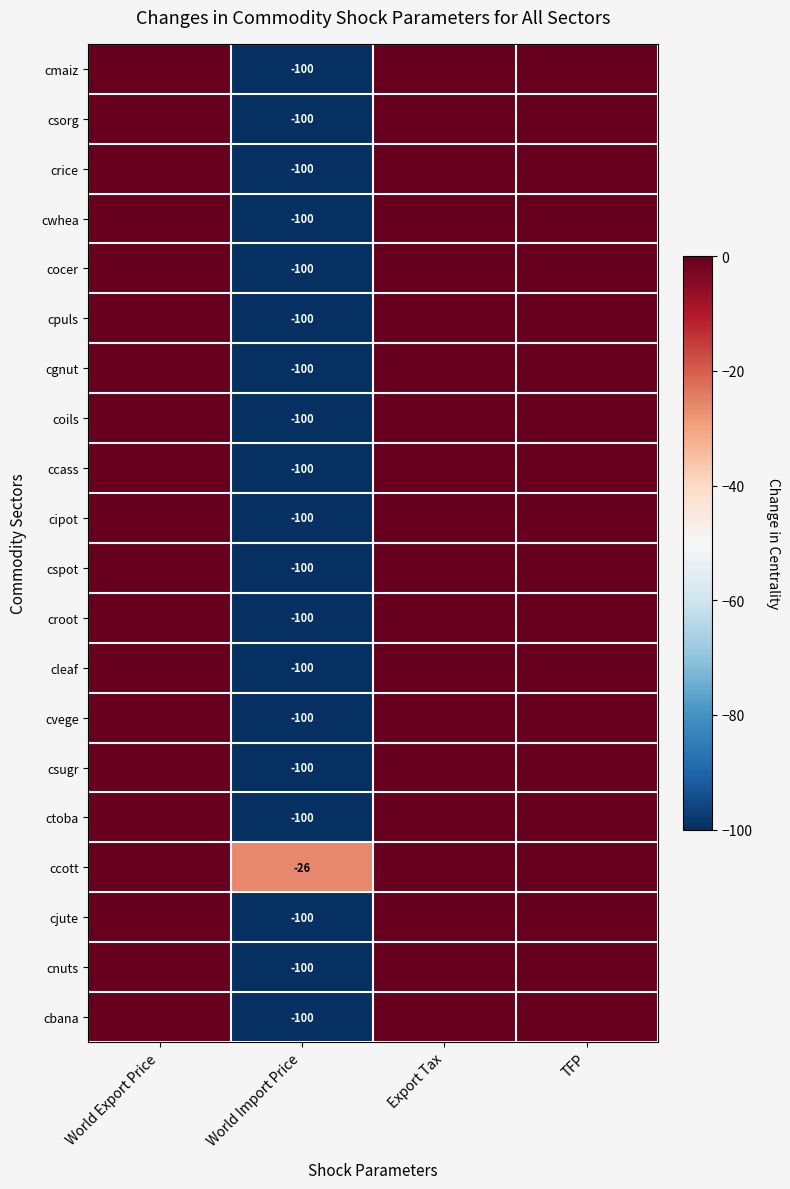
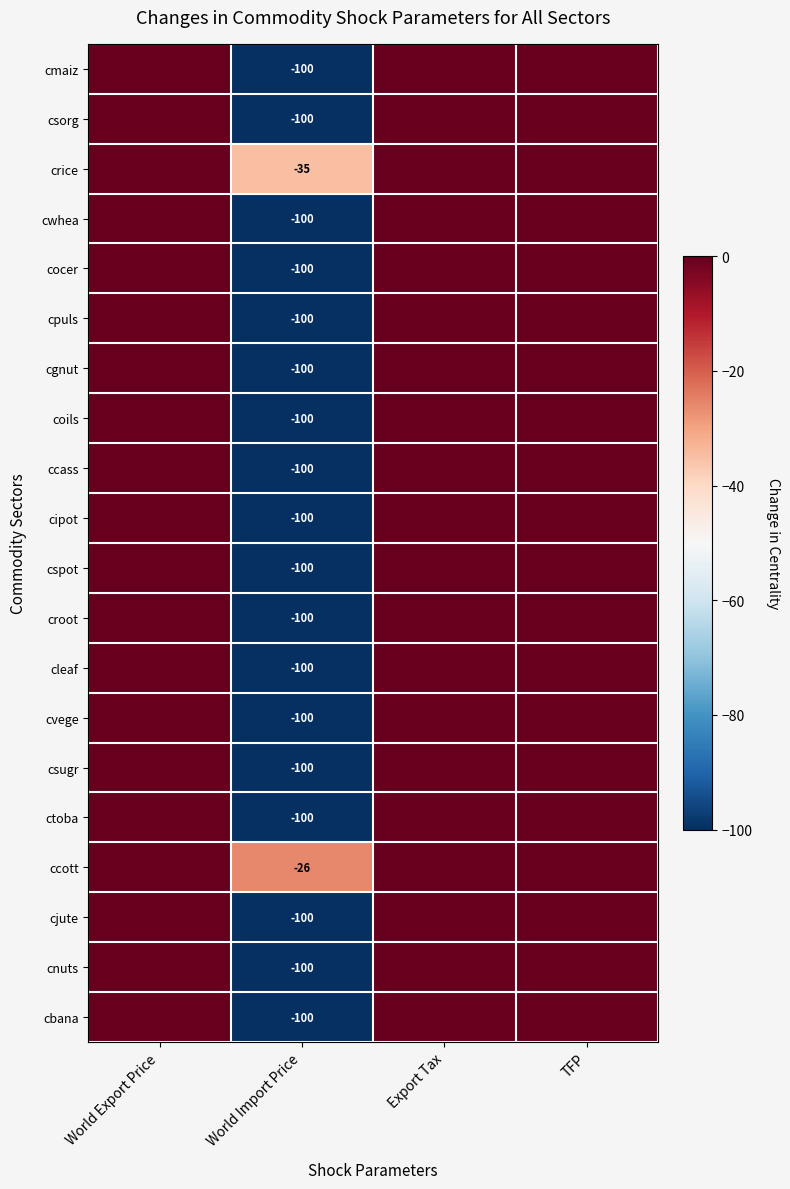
crice, World Import Price: -100 -> -35
